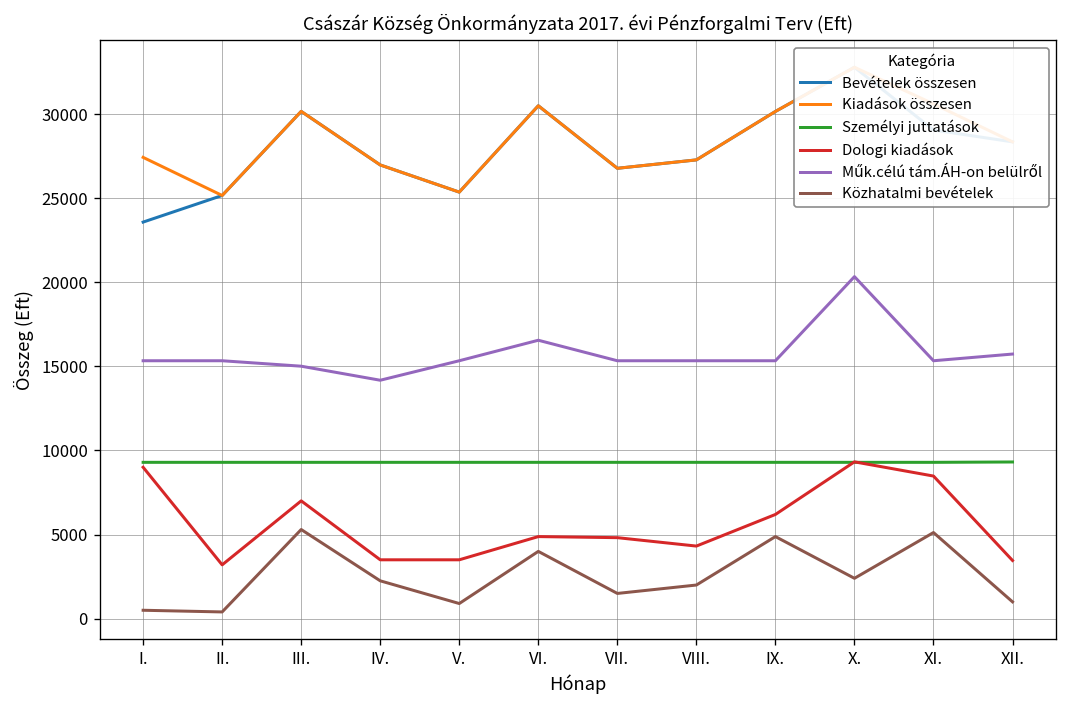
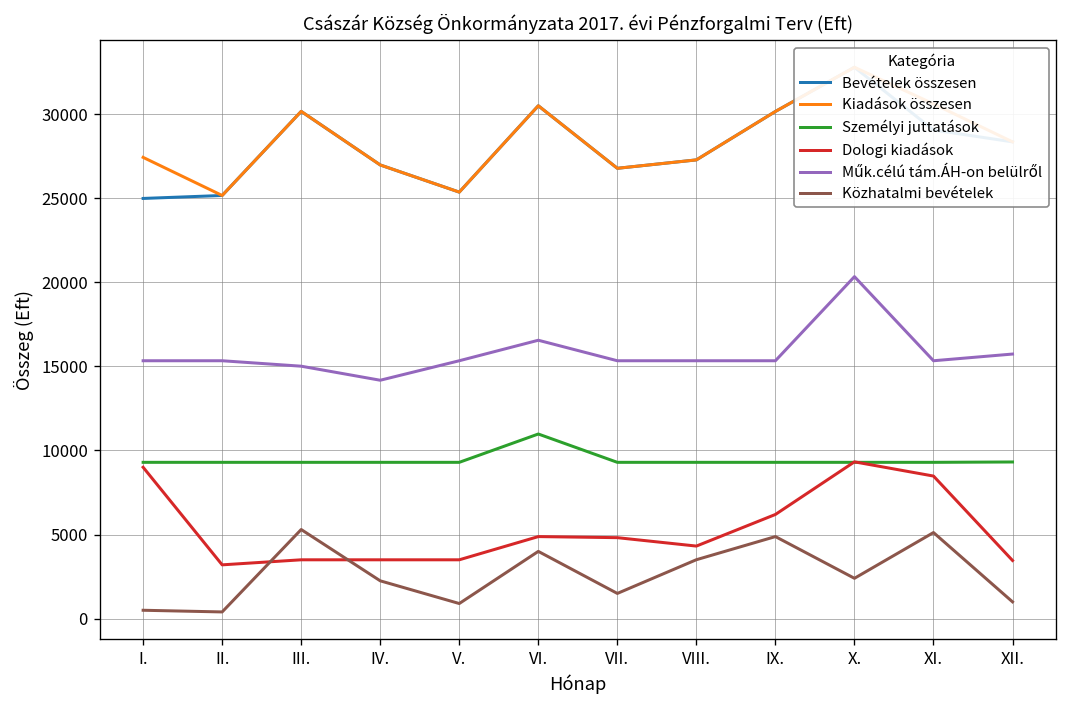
Bevételek összesen, I.: 23600 -> 25000
Dologi kiadások, III.: 7000 -> 3500
Személyi juttatások, VI.: 9300 -> 11000
Közhatalmi bevételek, VIII.: 2000 -> 3500
